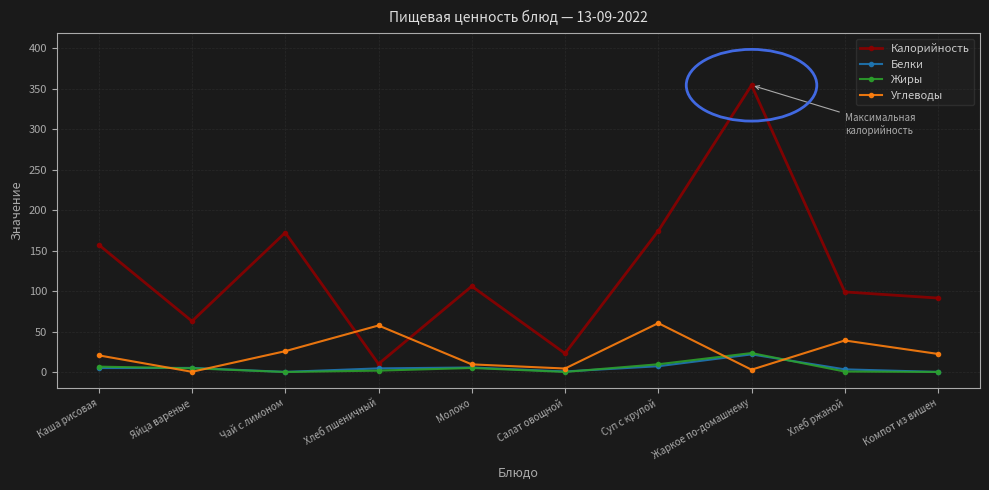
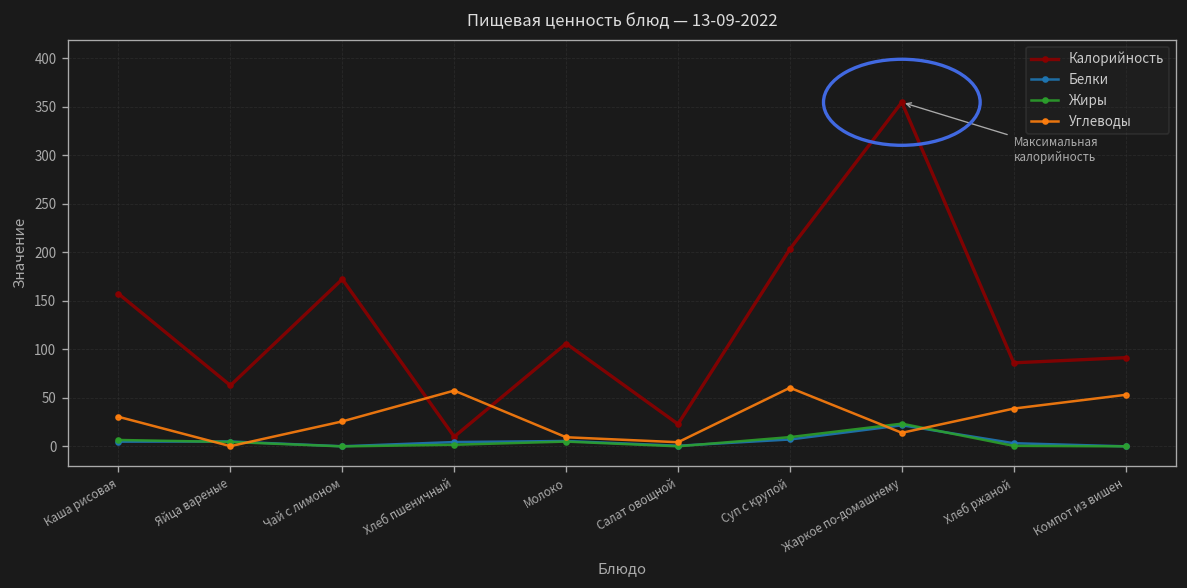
Углеводы, Каша рисовая: 20 -> 30
Калорийность, Суп с крупой: 170 -> 200
Углеводы, Жаркое по-домашнему: 0 -> 10
Калорийность, Хлеб ржаной: 100 -> 90
Углеводы, Компот из вишен: 20 -> 50
